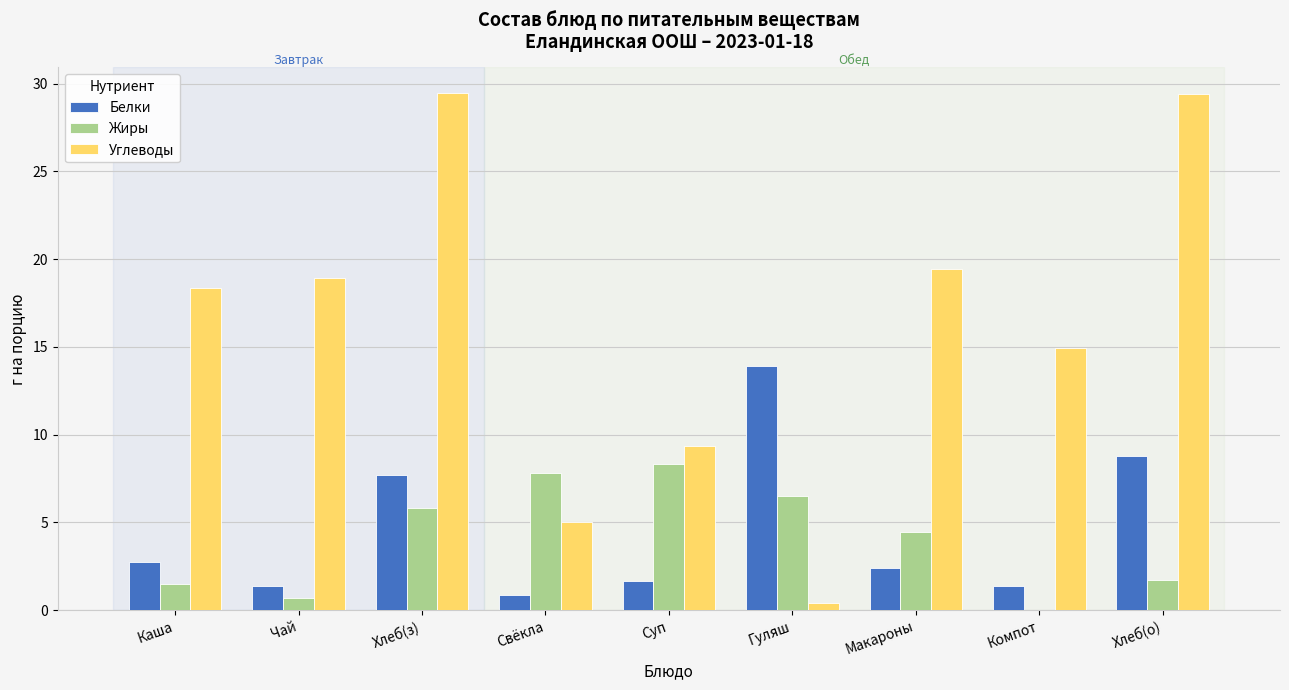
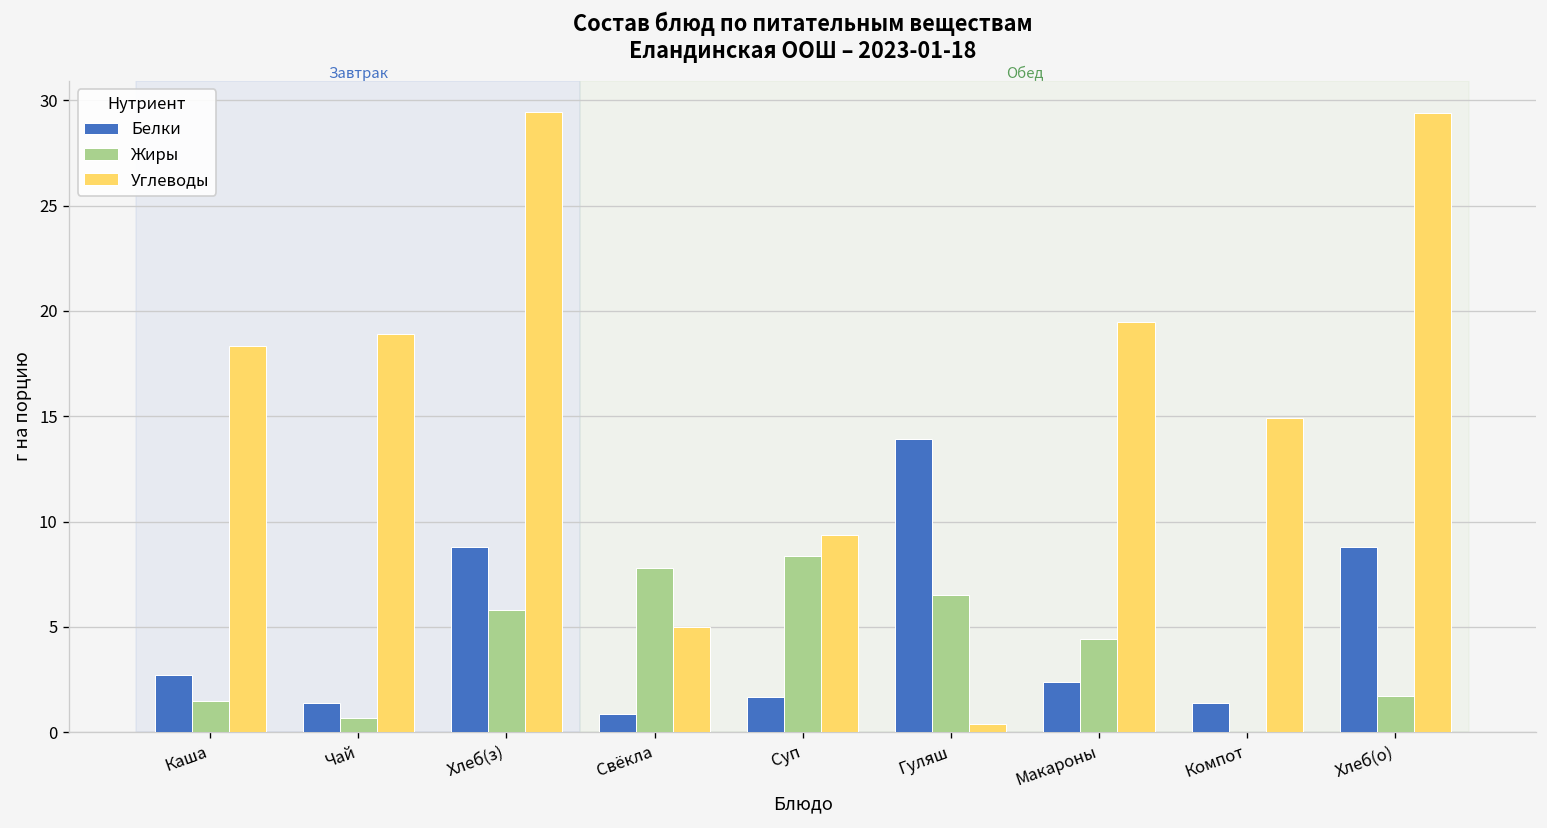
Белки, Хлеб(з): 7.7 -> 8.8
